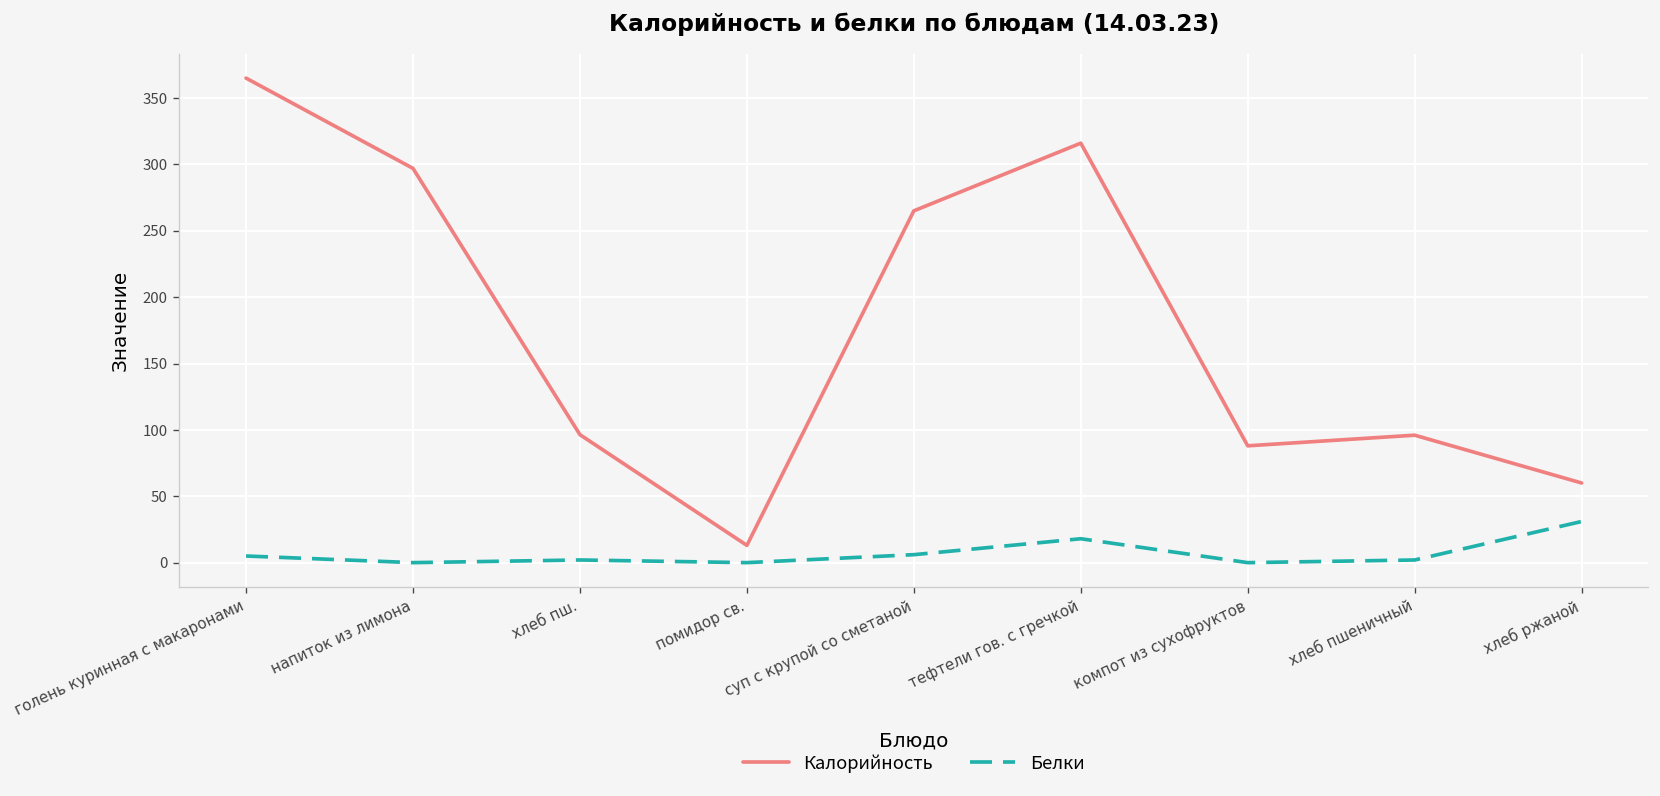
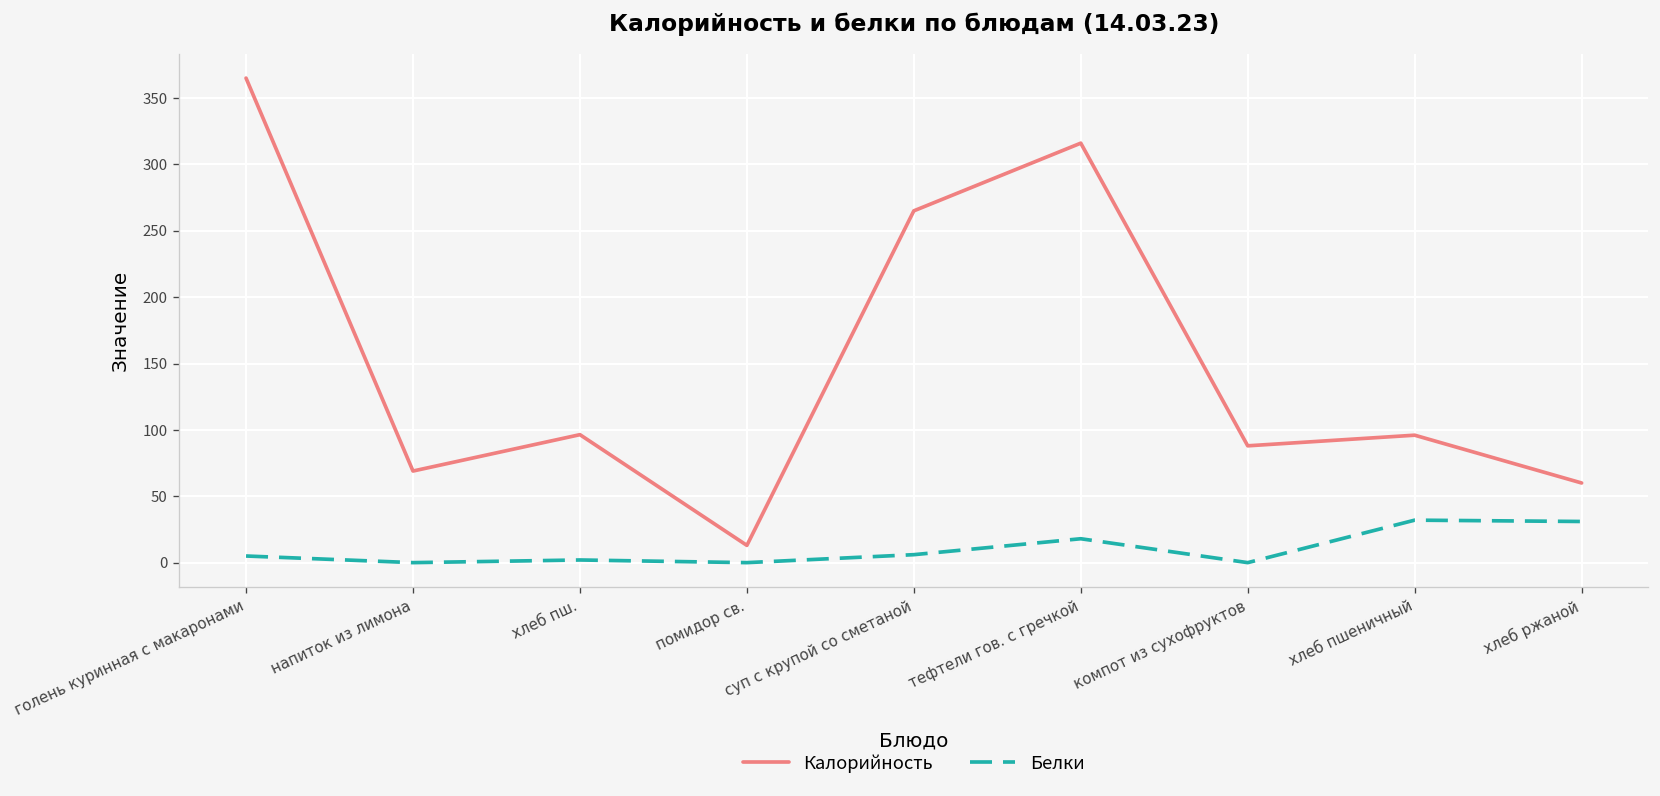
Калорийность, напиток из лимона: 297 -> 69
Белки, хлеб пшеничный: 2 -> 32
